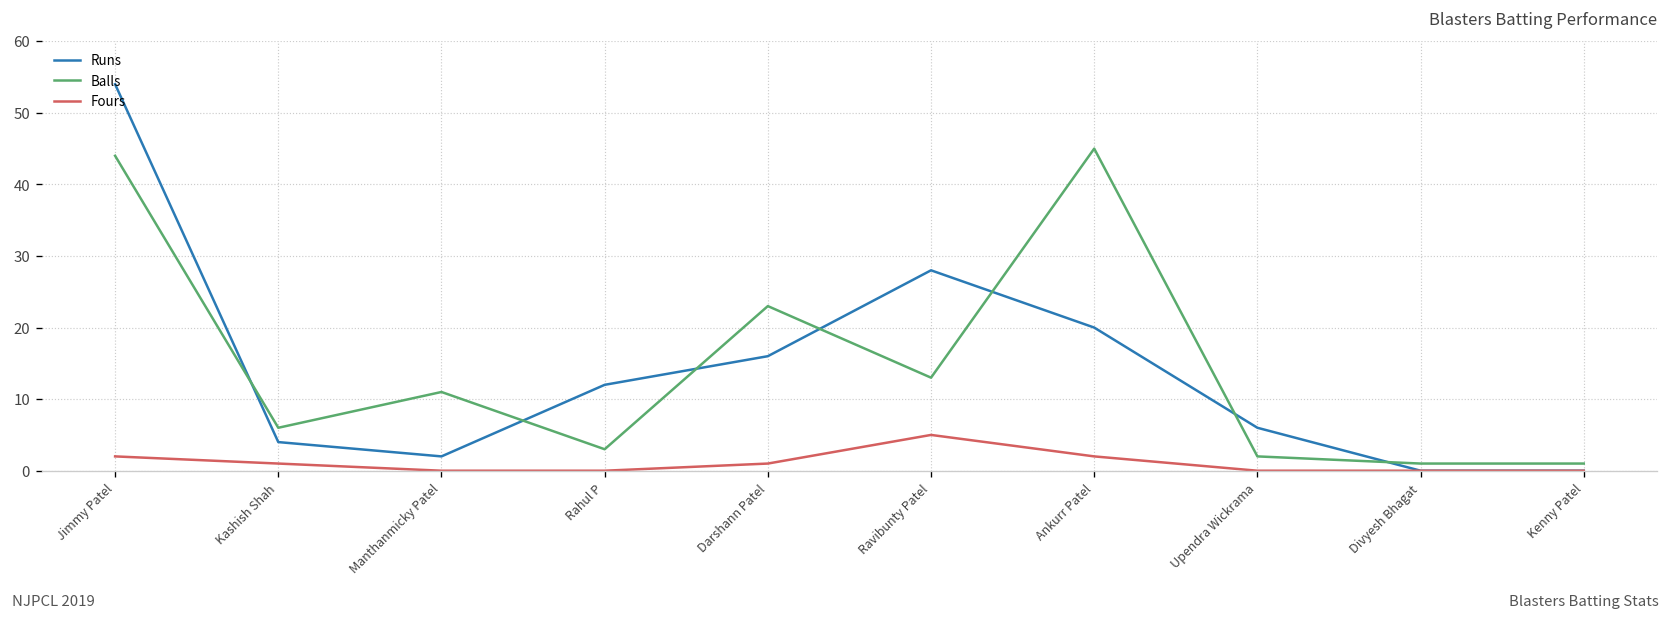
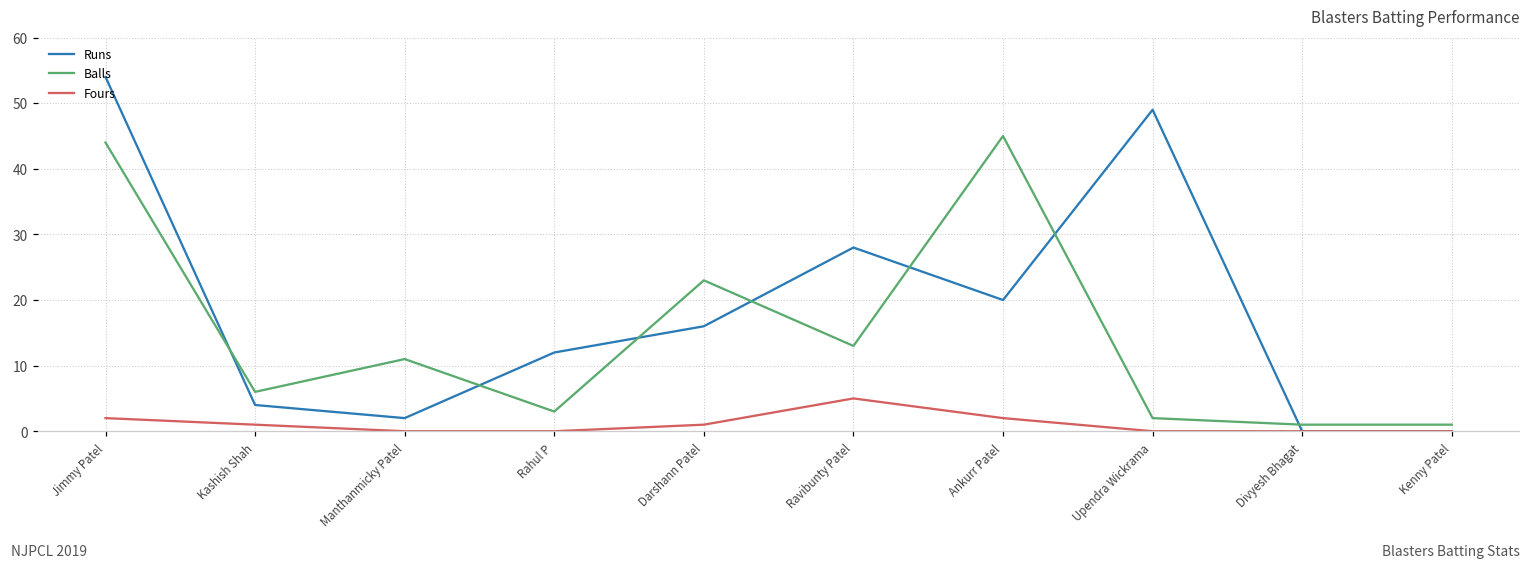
Runs, Upendra Wickrama: 6 -> 49
